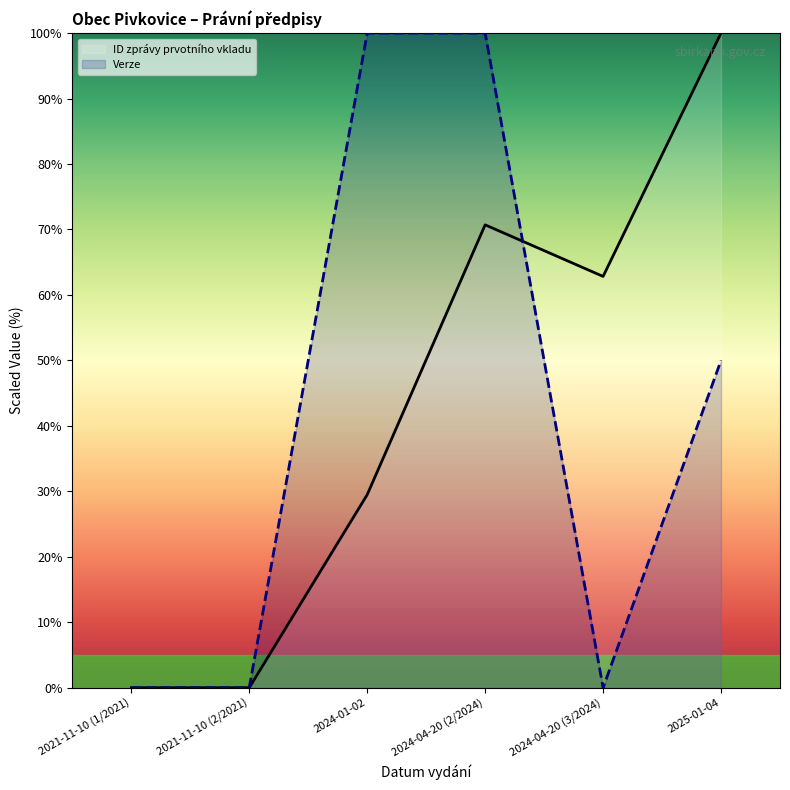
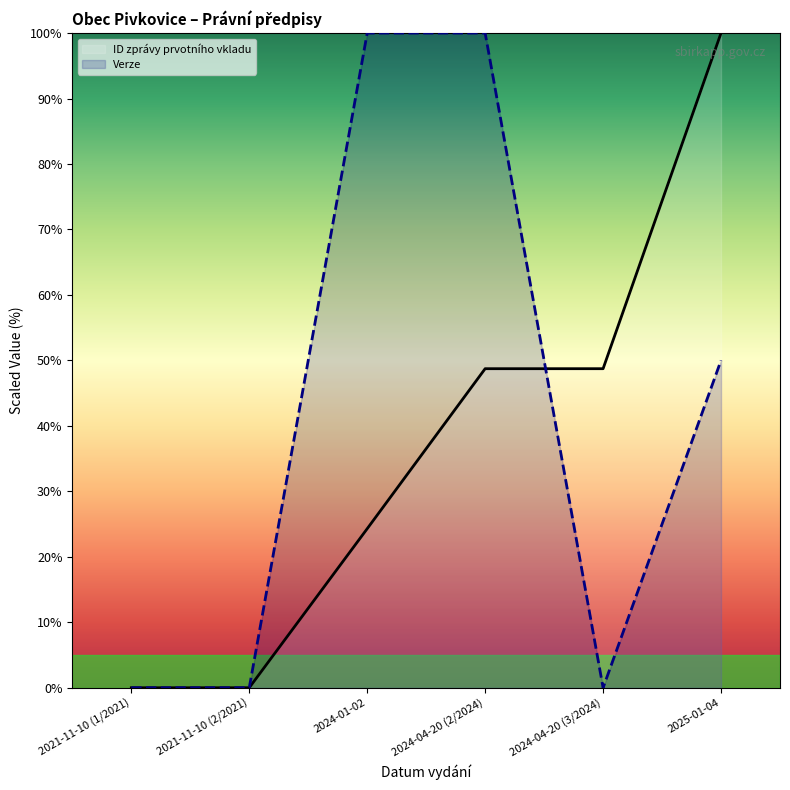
ID zprávy prvotního vkladu, 2024-01-02: 29% -> 24%
ID zprávy prvotního vkladu, 2024-04-20 (2/2024): 71% -> 49%
ID zprávy prvotního vkladu, 2024-04-20 (3/2024): 63% -> 49%
